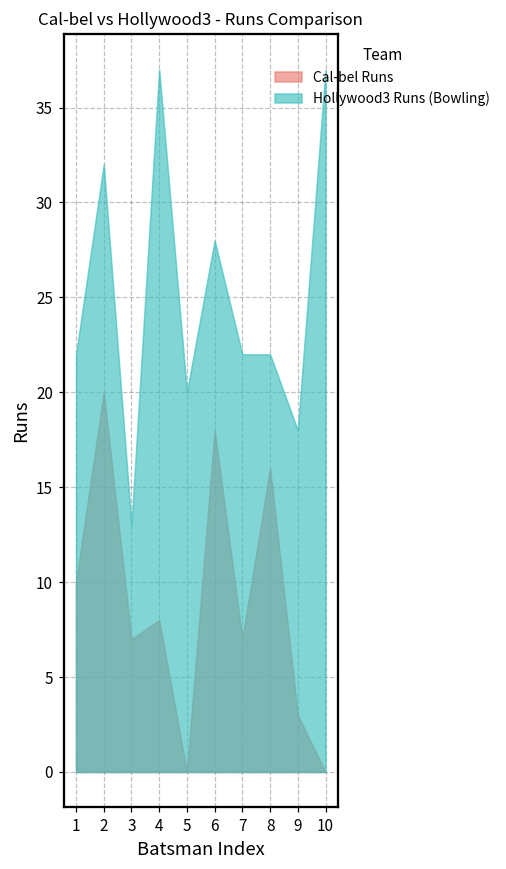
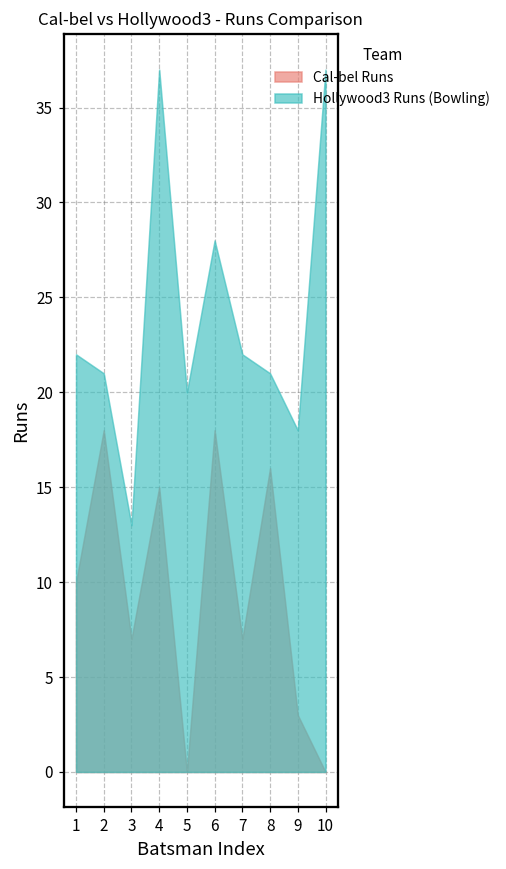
Cal-bel Runs, 2: 20 -> 18
Hollywood3 Runs (Bowling), 2: 32 -> 21
Cal-bel Runs, 4: 8 -> 15
Hollywood3 Runs (Bowling), 8: 22 -> 21
